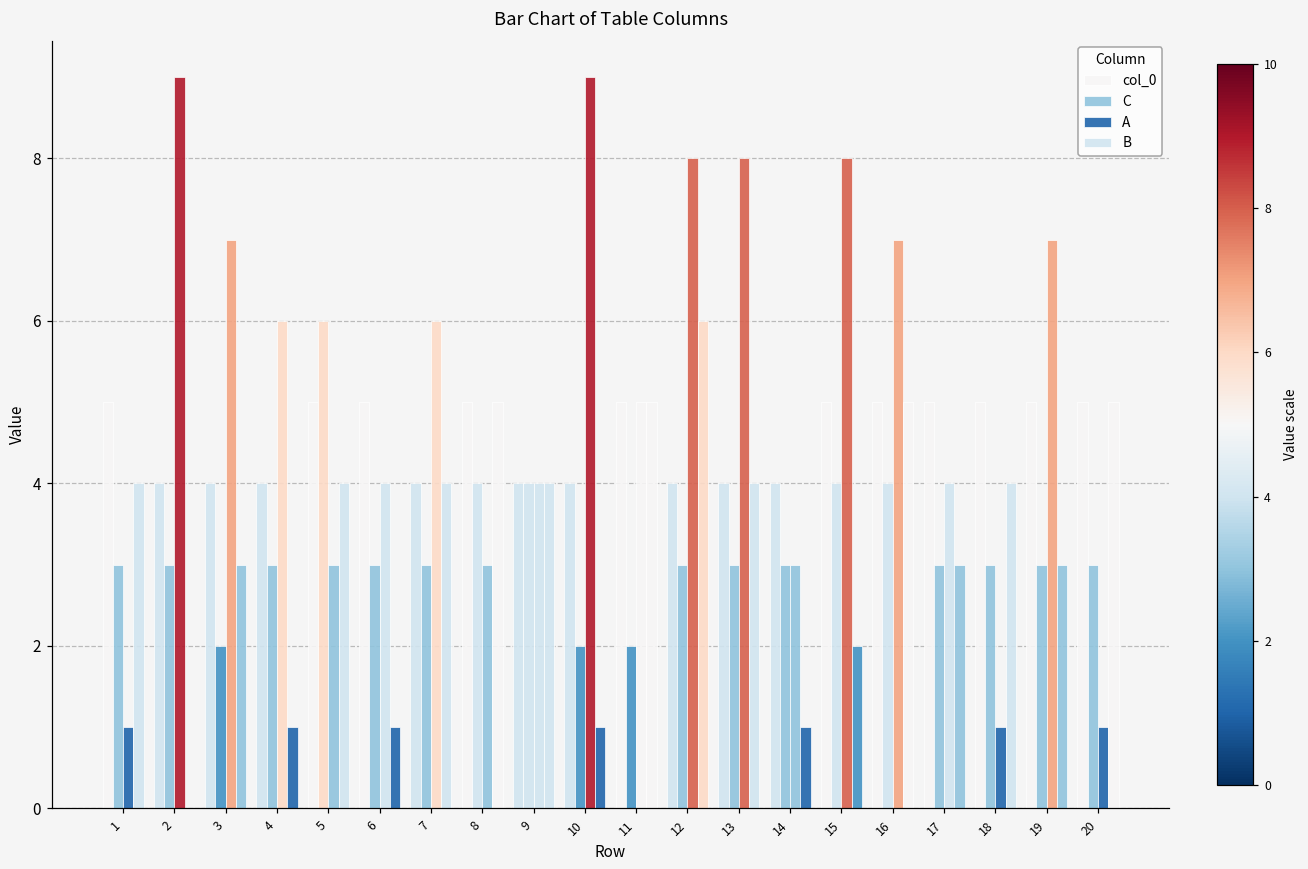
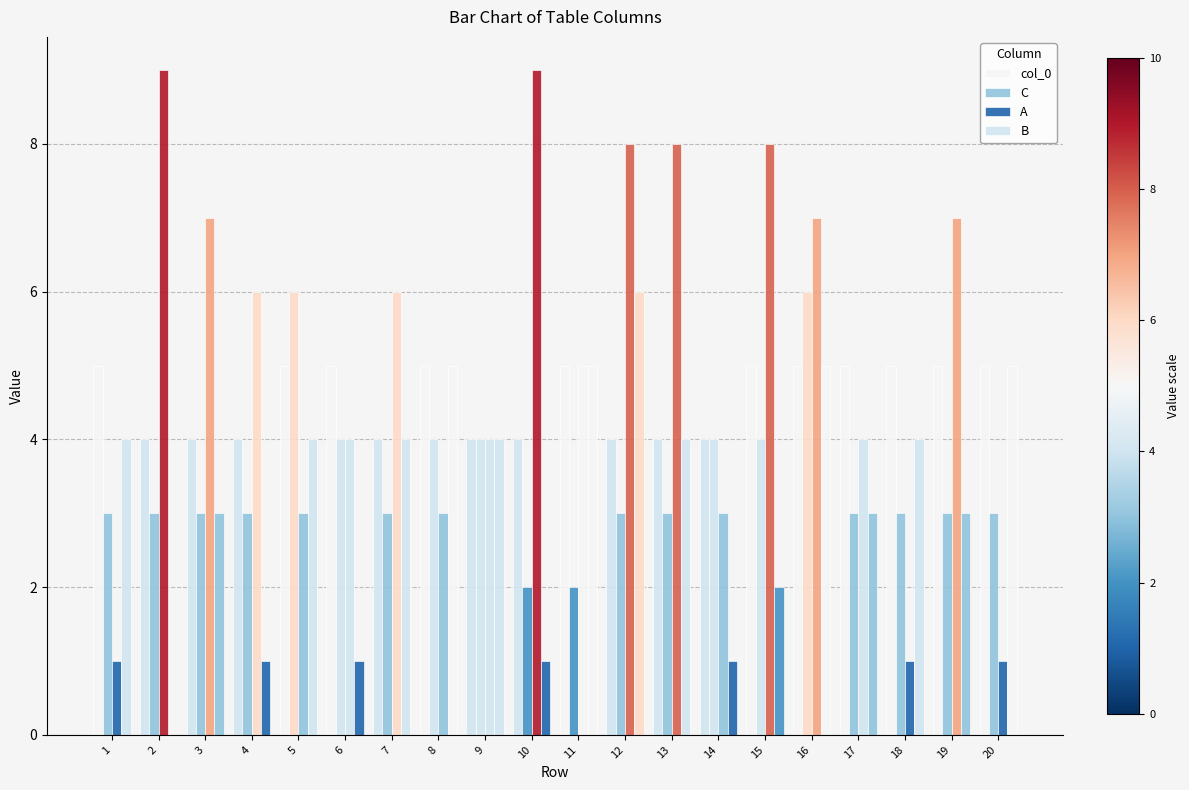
C, 3: 2 -> 3
C, 6: 3 -> 4
C, 14: 3 -> 4
C, 16: 4 -> 6
